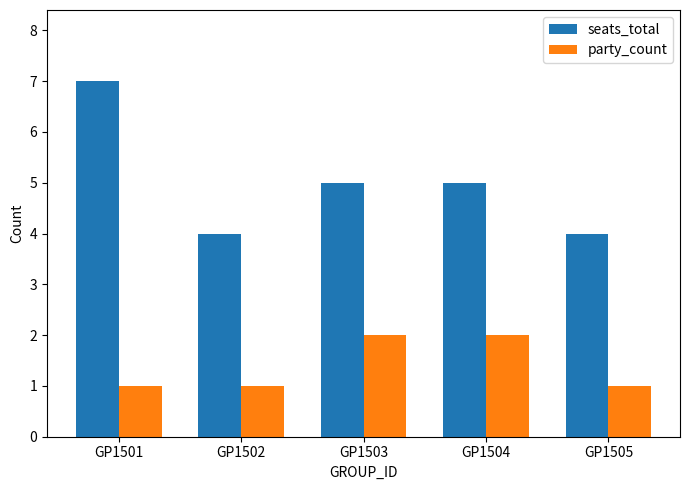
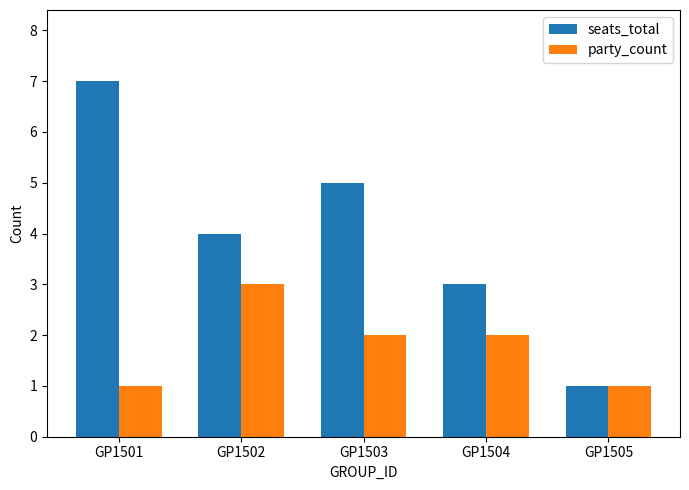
party_count, GP1502: 1 -> 3
seats_total, GP1504: 5 -> 3
seats_total, GP1505: 4 -> 1
